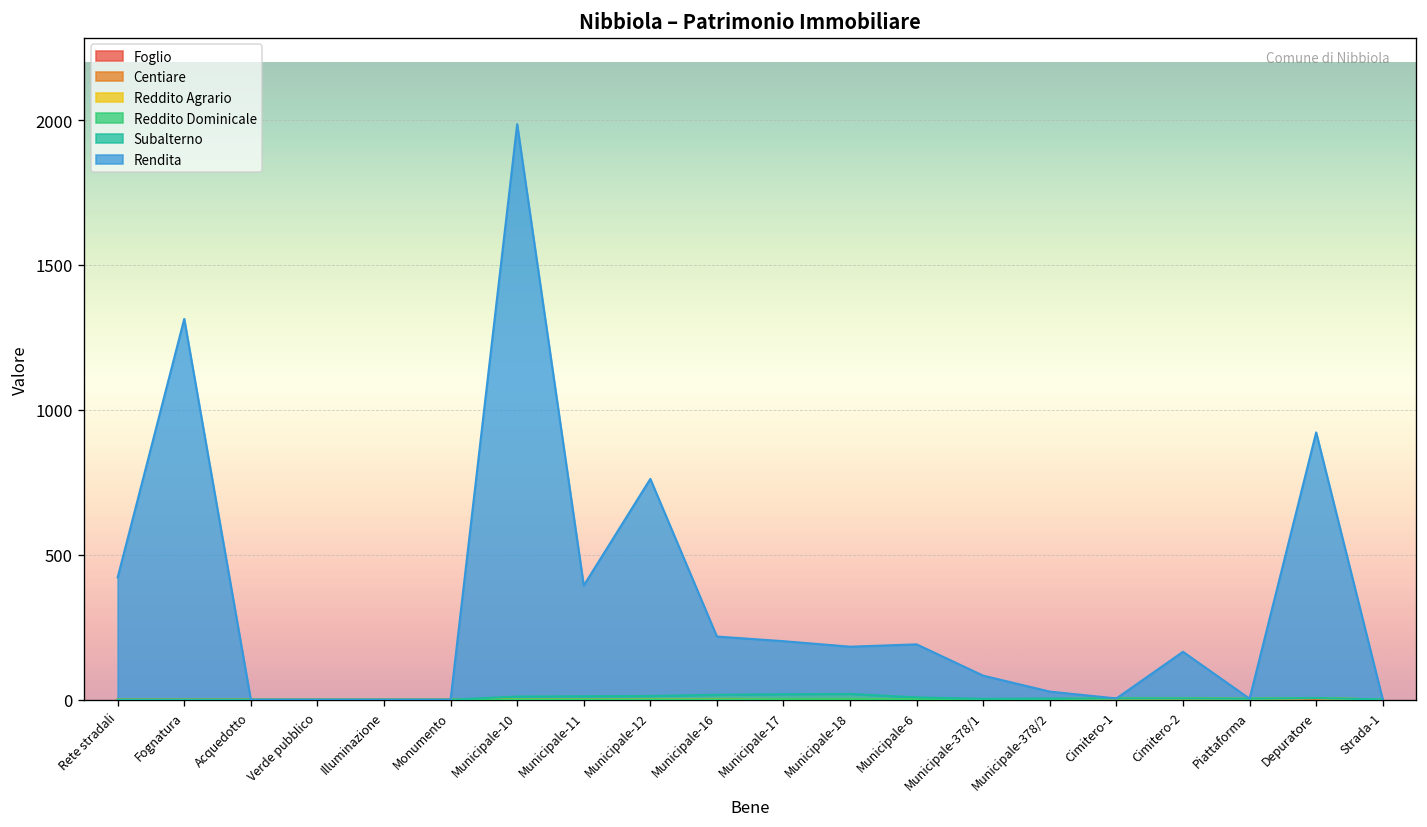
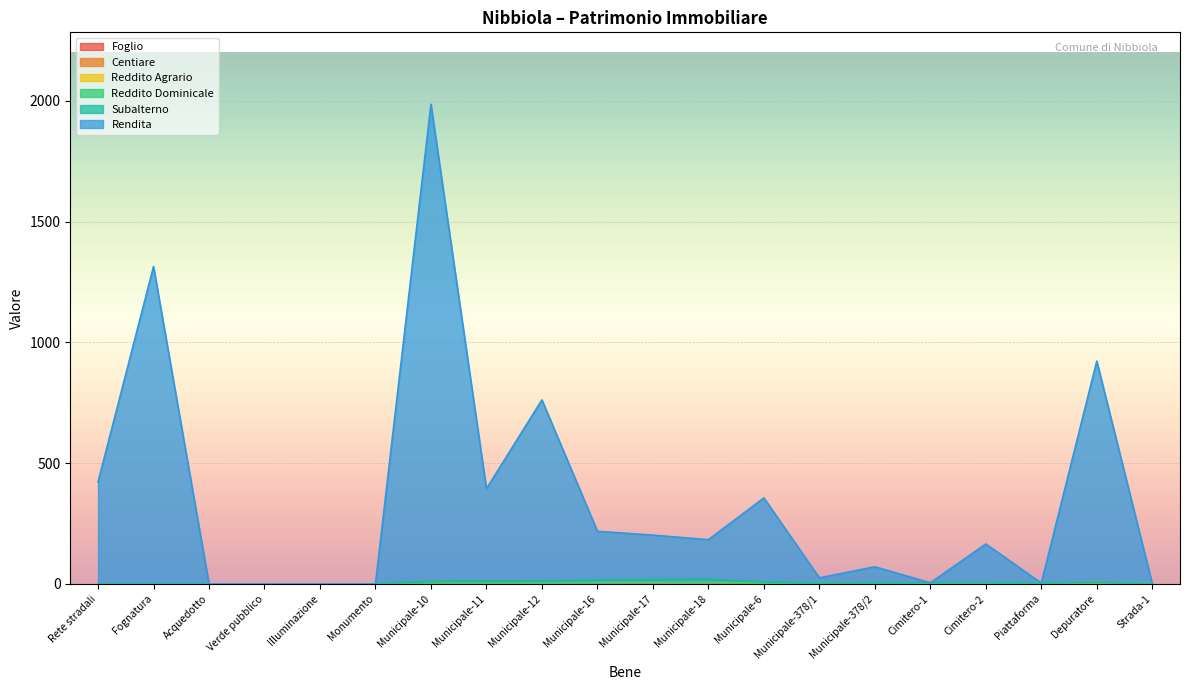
Rendita, Municipale-6: 180 -> 350
Rendita, Municipale-378/1: 80 -> 20
Rendita, Municipale-378/2: 20 -> 70
